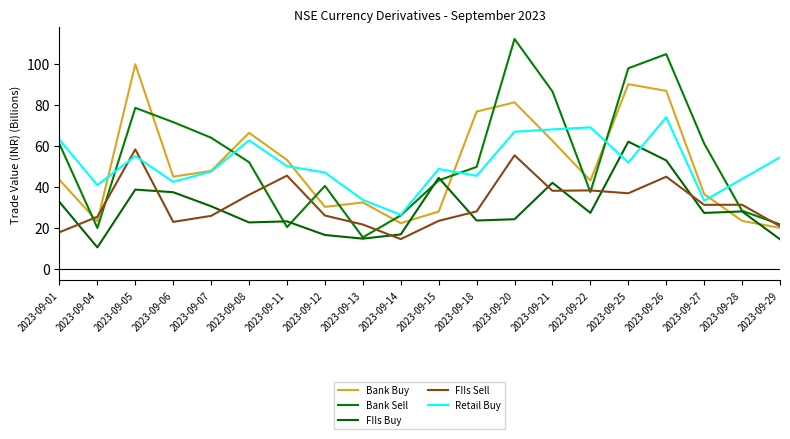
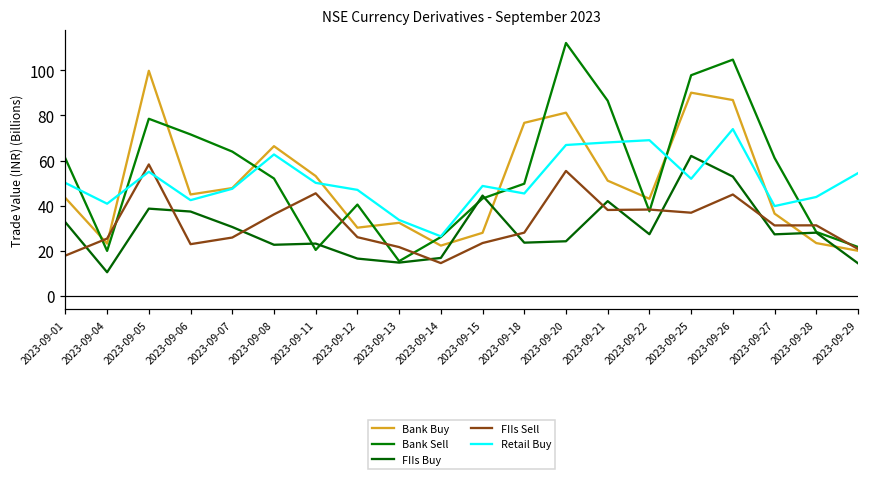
Retail Buy, 2023-09-01: 63 -> 50
Bank Buy, 2023-09-21: 62 -> 51
Retail Buy, 2023-09-27: 33 -> 40
